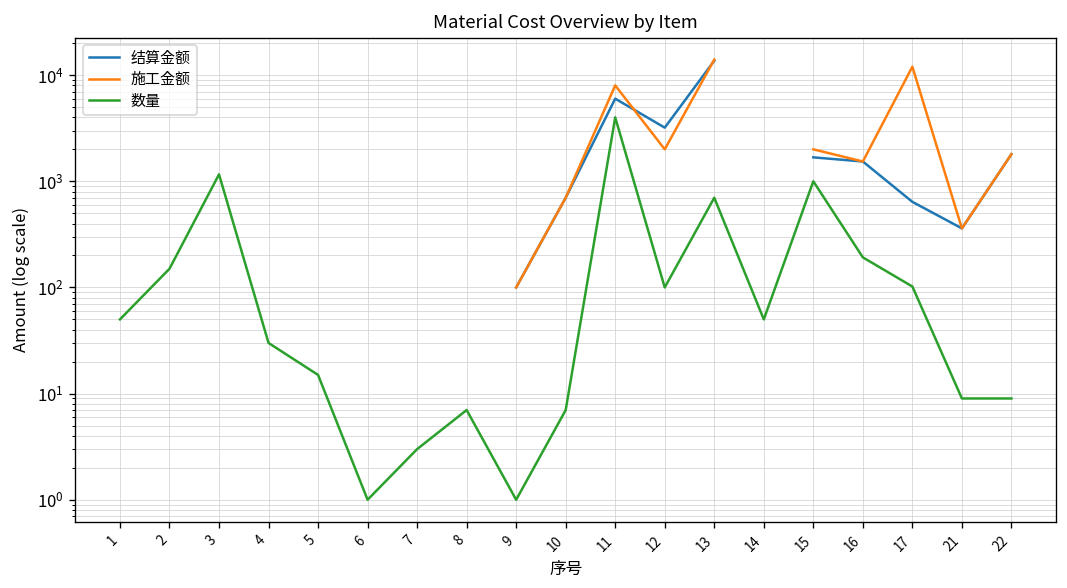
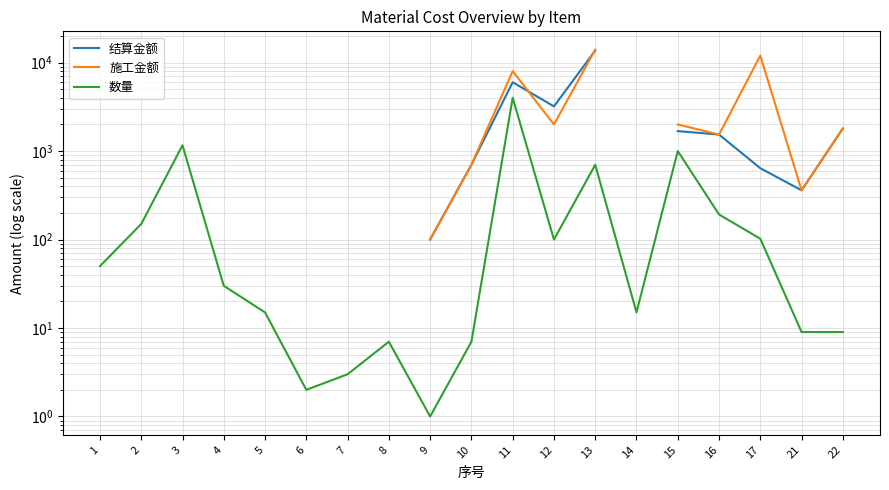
数量, 6: 1 -> 2
数量, 14: 50 -> 15
